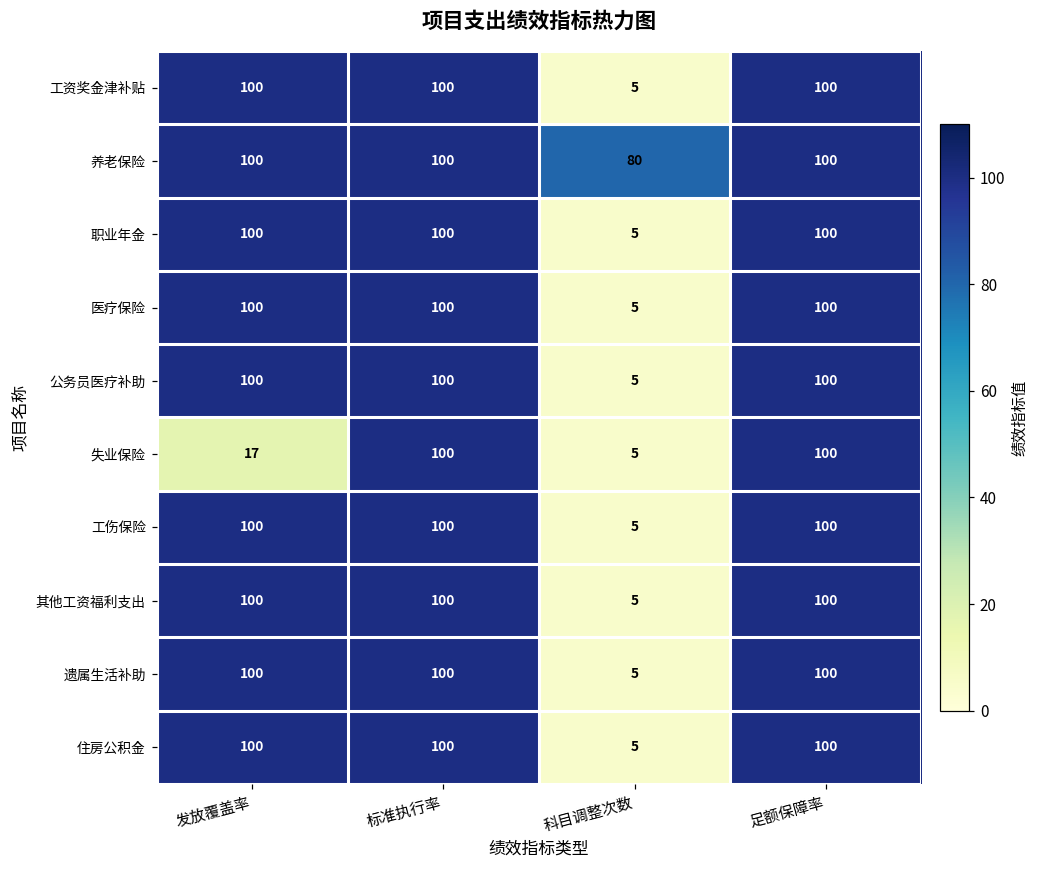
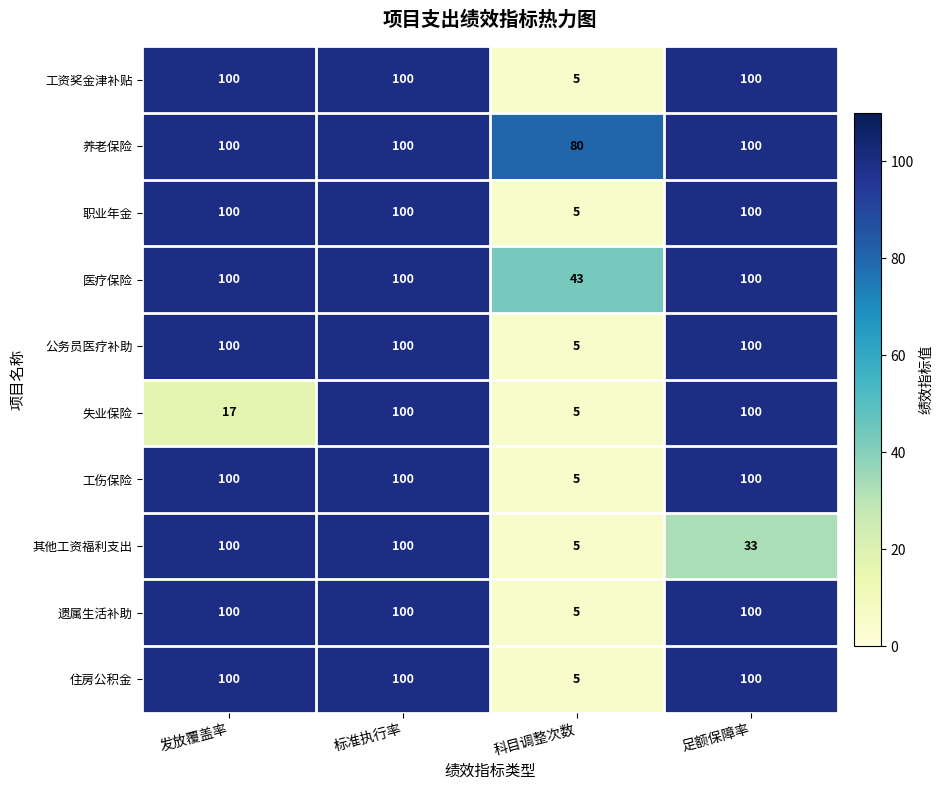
医疗保险, 科目调整次数: 5 -> 43
其他工资福利支出, 足额保障率: 100 -> 33
